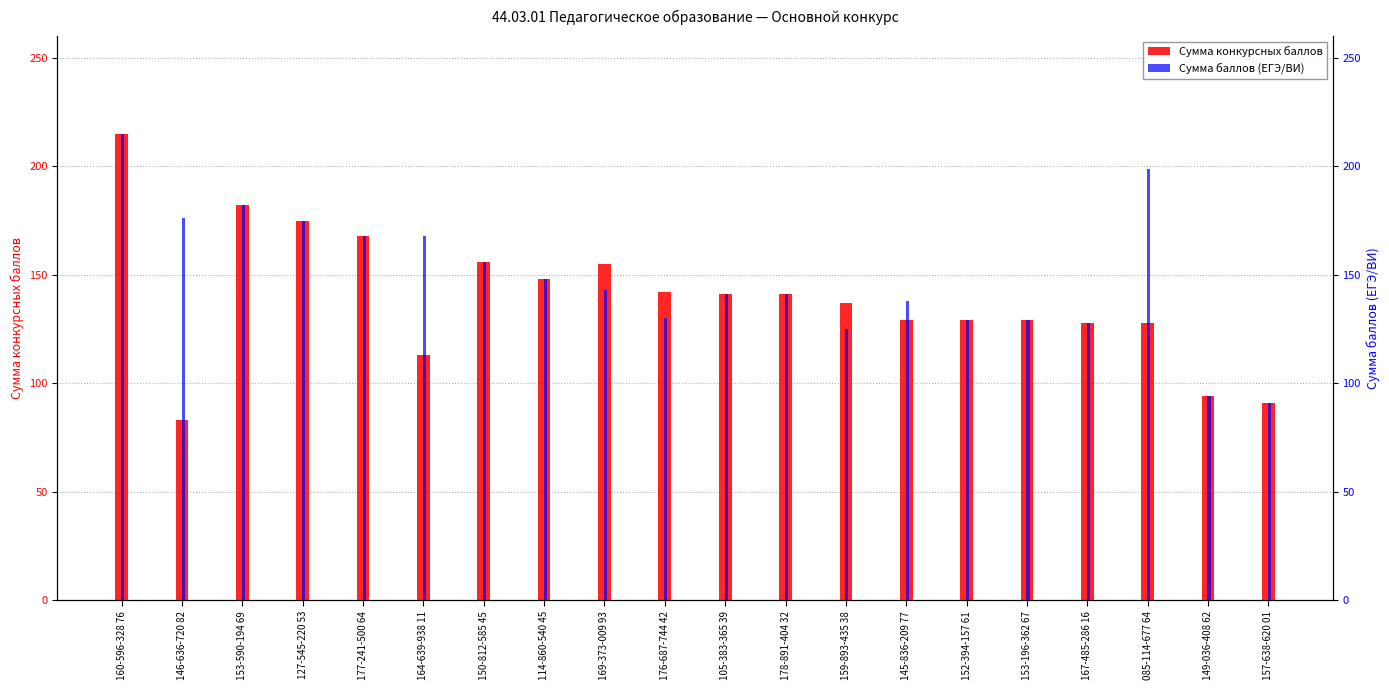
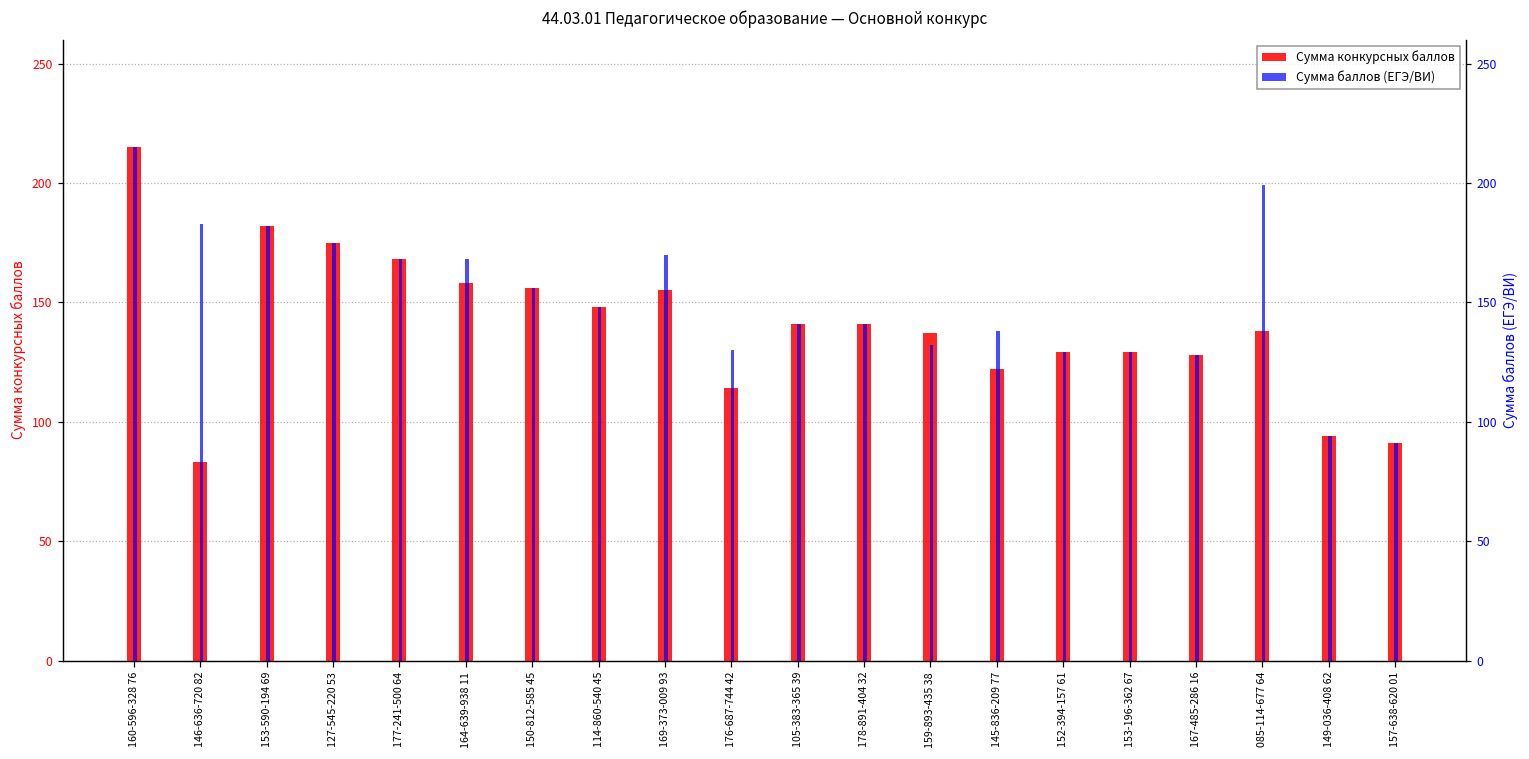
Сумма конкурсных баллов, 164-639-938 11: 113 -> 158
Сумма конкурсных баллов, 176-687-744 42: 142 -> 114
Сумма конкурсных баллов, 145-836-209 77: 129 -> 122
Сумма конкурсных баллов, 085-114-677 64: 128 -> 138
Сумма баллов (ЕГЭ/ВИ), 146-636-720 82: 176 -> 183
Сумма баллов (ЕГЭ/ВИ), 169-373-009 93: 143 -> 170
Сумма баллов (ЕГЭ/ВИ), 159-893-435 38: 125 -> 132
